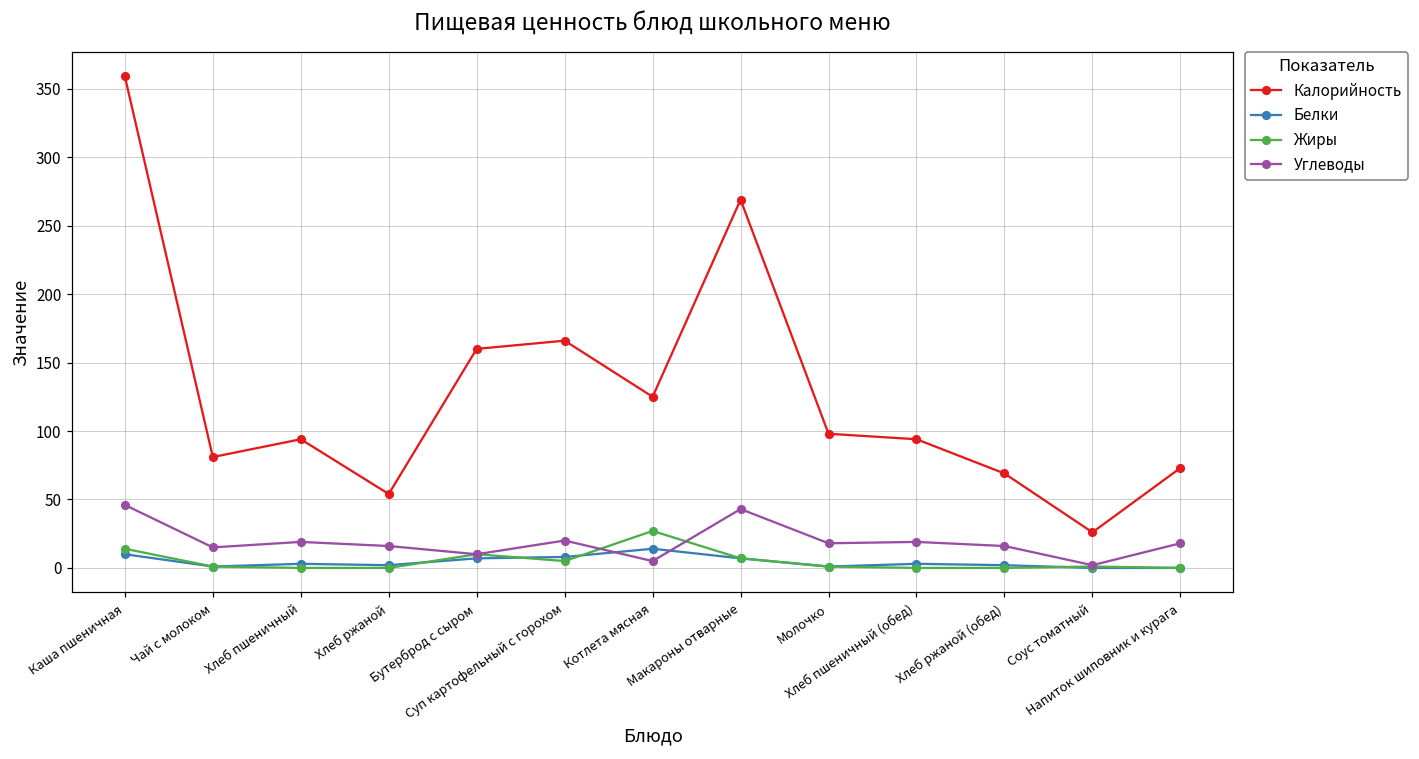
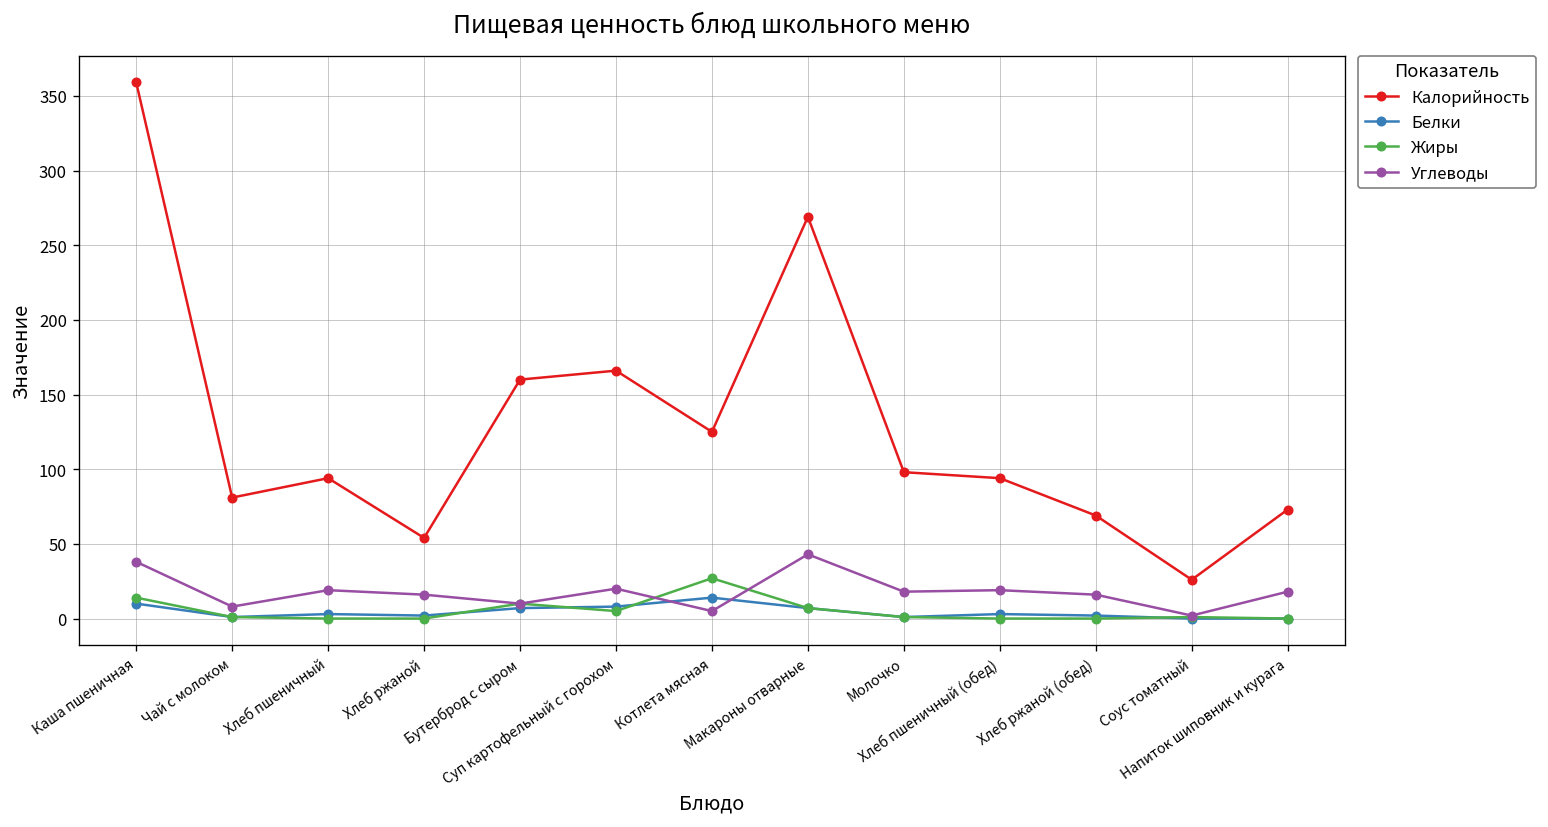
Углеводы, Каша пшеничная: 46 -> 38
Углеводы, Чай с молоком: 15 -> 8
